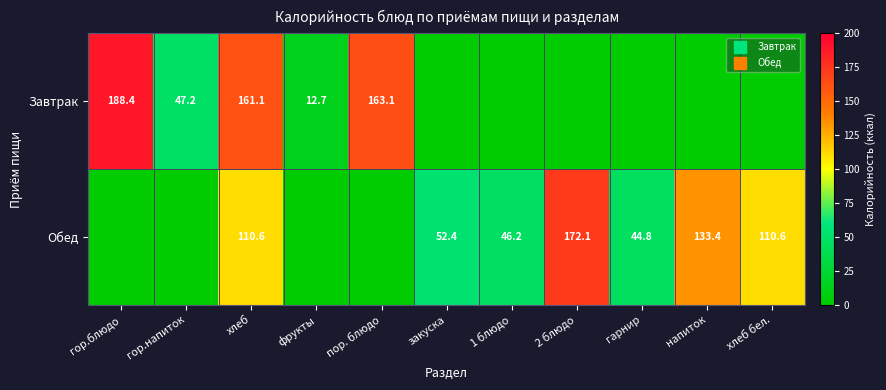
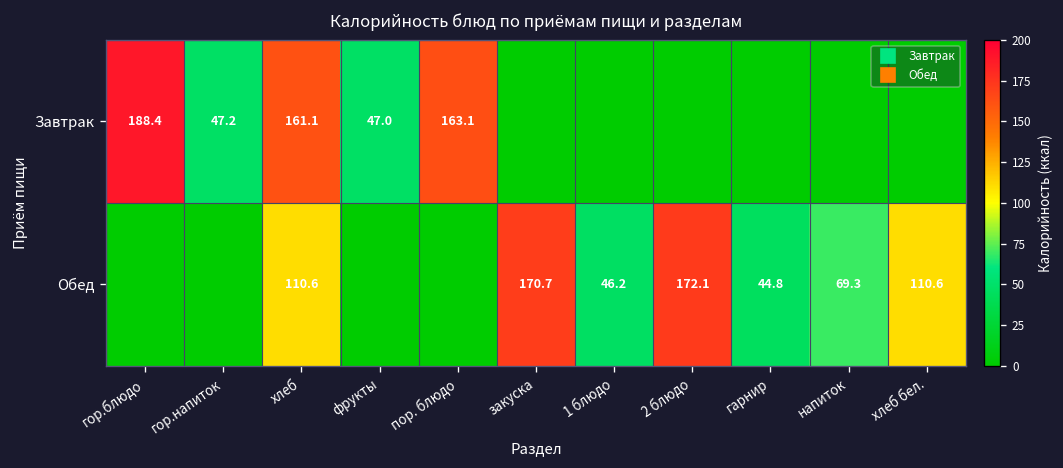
Завтрак, фрукты: 12.7 -> 47.0
Обед, закуска: 52.4 -> 170.7
Обед, напиток: 133.4 -> 69.3
